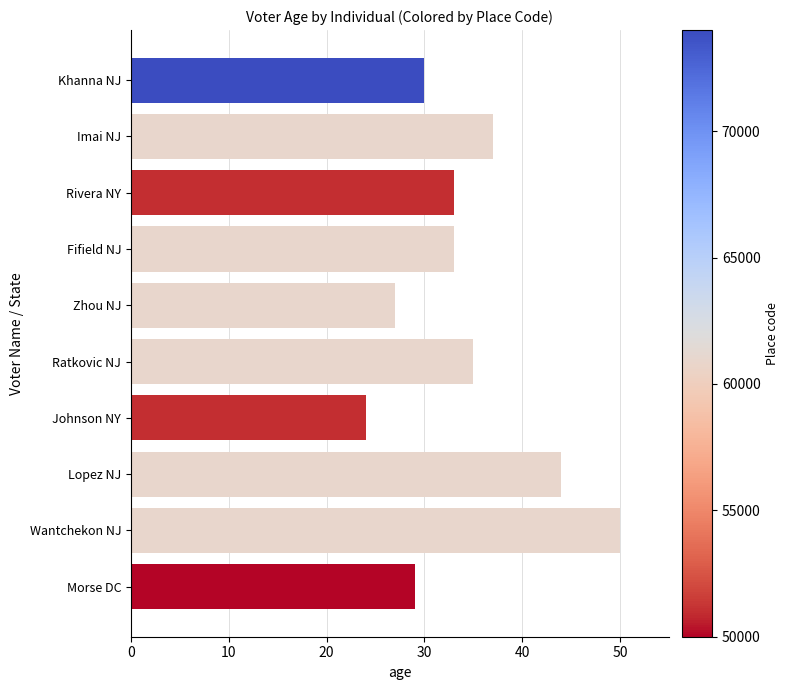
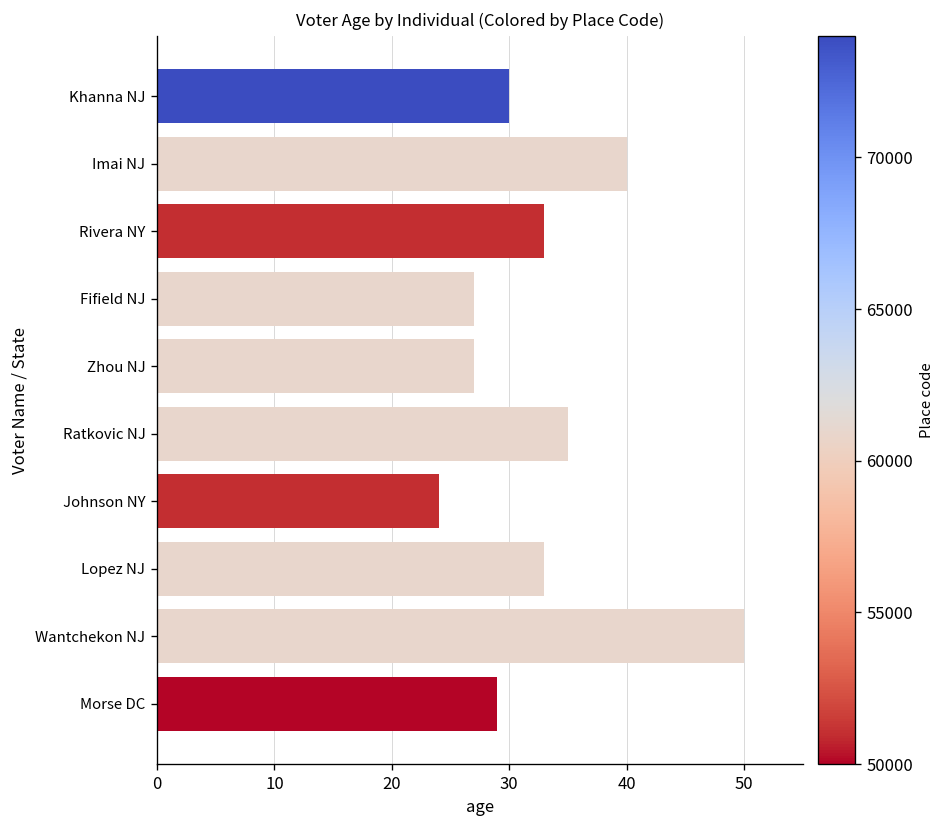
Imai NJ: 37 -> 40
Fifield NJ: 33 -> 27
Lopez NJ: 44 -> 33
